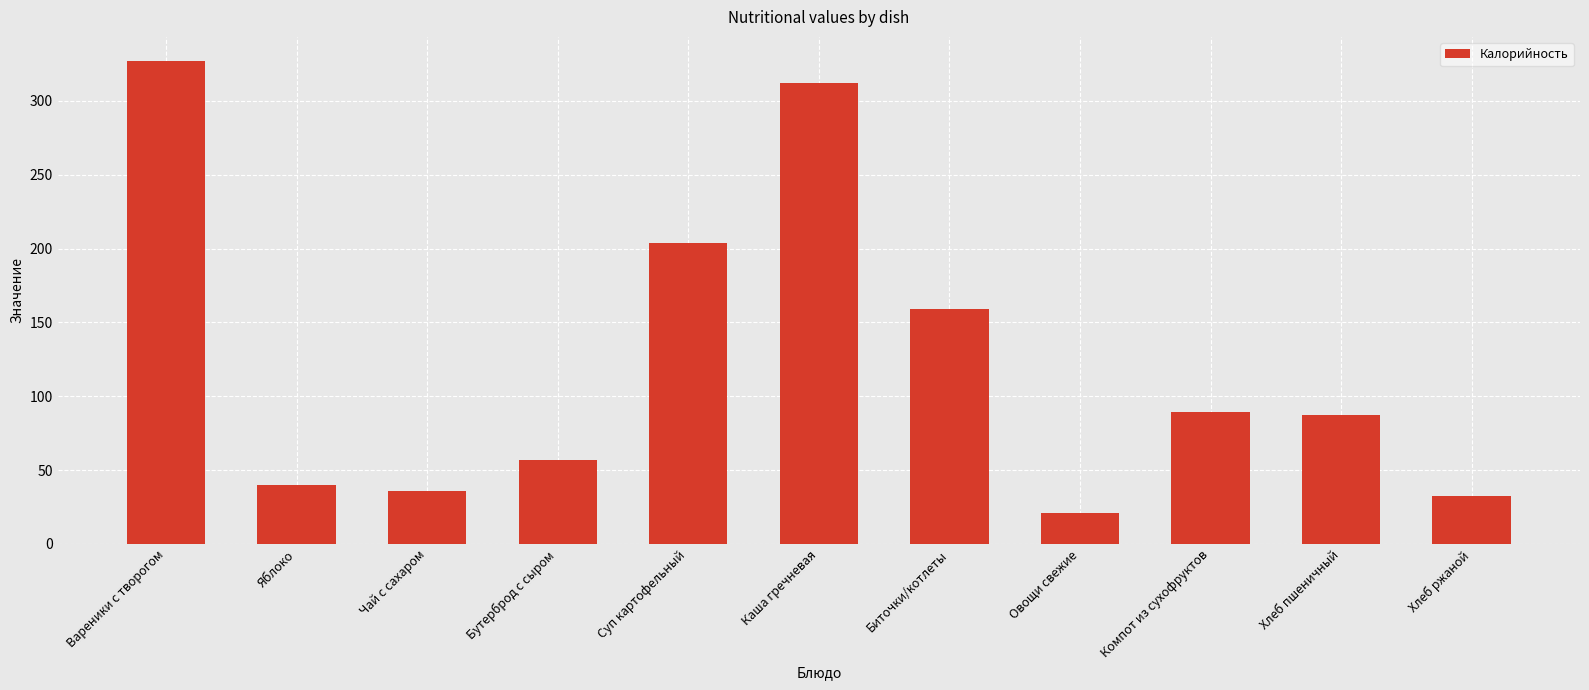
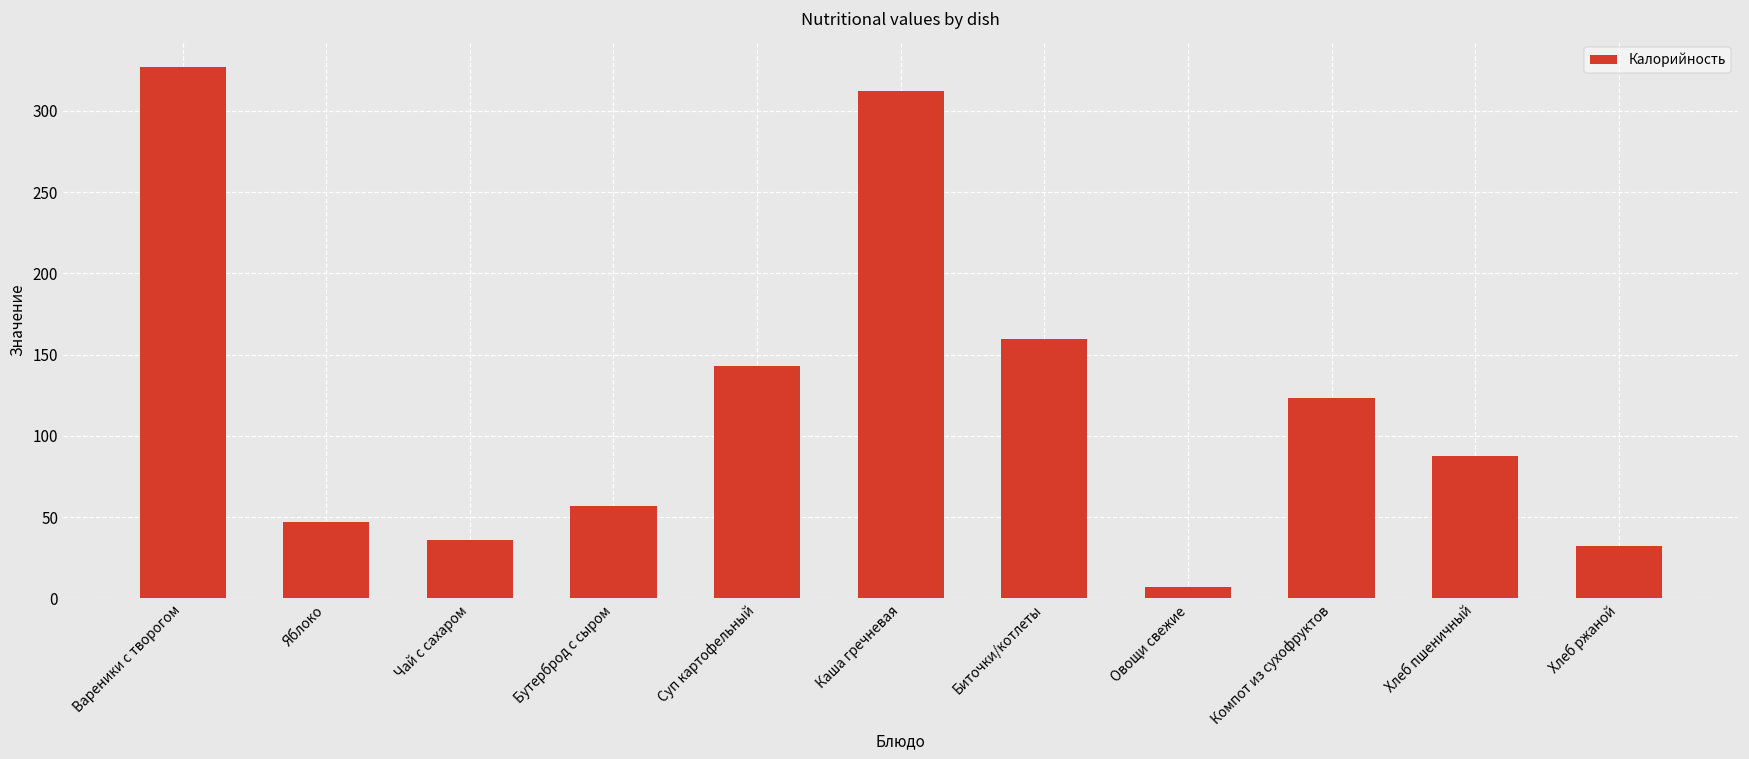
Яблоко: 40 -> 47
Суп картофельный: 204 -> 143
Овощи свежие: 21 -> 7
Компот из сухофруктов: 89 -> 123
